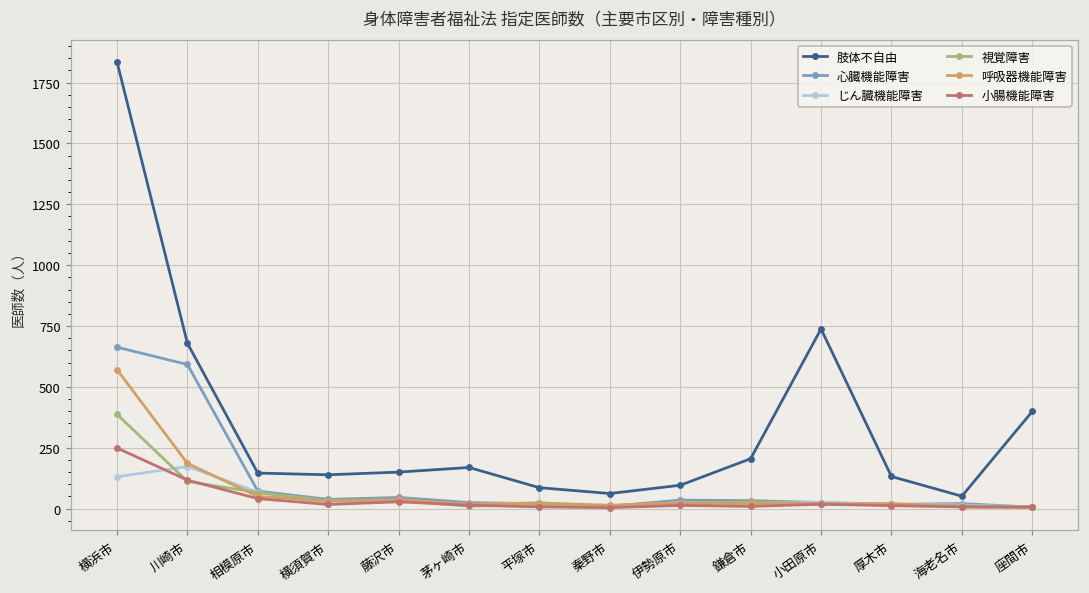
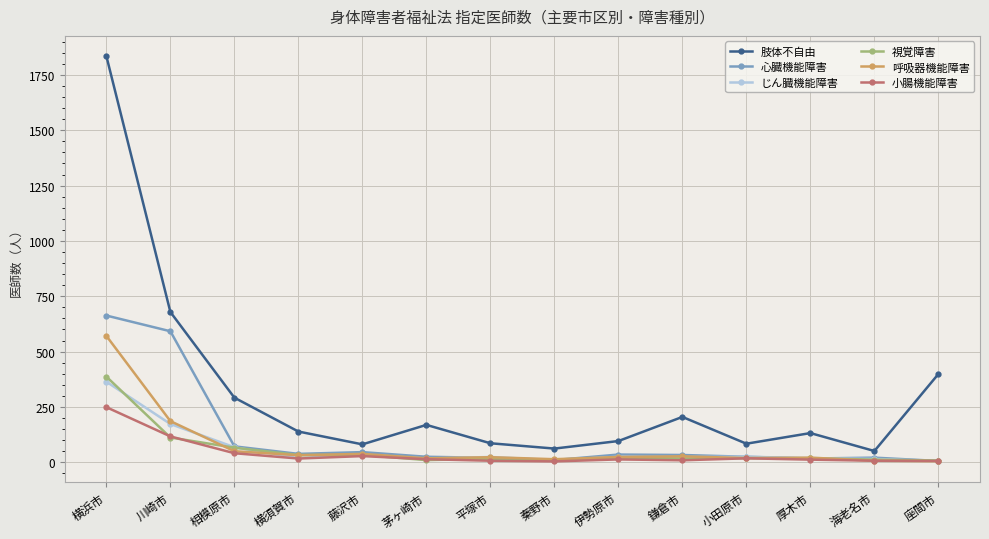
じん臓機能障害, 横浜市: 130 -> 360
肢体不自由, 相模原市: 150 -> 290
肢体不自由, 藤沢市: 150 -> 80
肢体不自由, 小田原市: 740 -> 80
